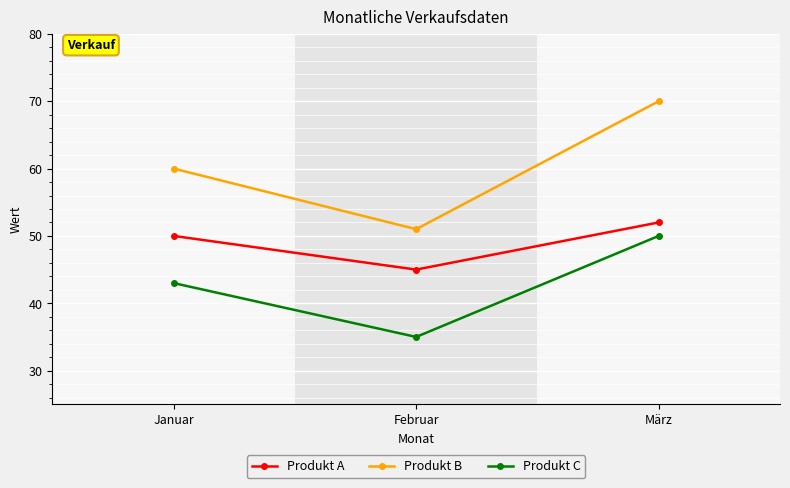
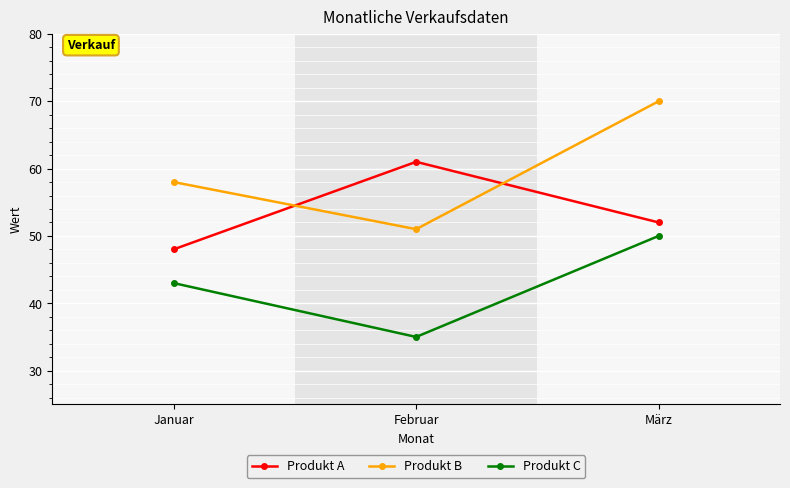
Produkt A, Januar: 50 -> 48
Produkt B, Januar: 60 -> 58
Produkt A, Februar: 45 -> 61
